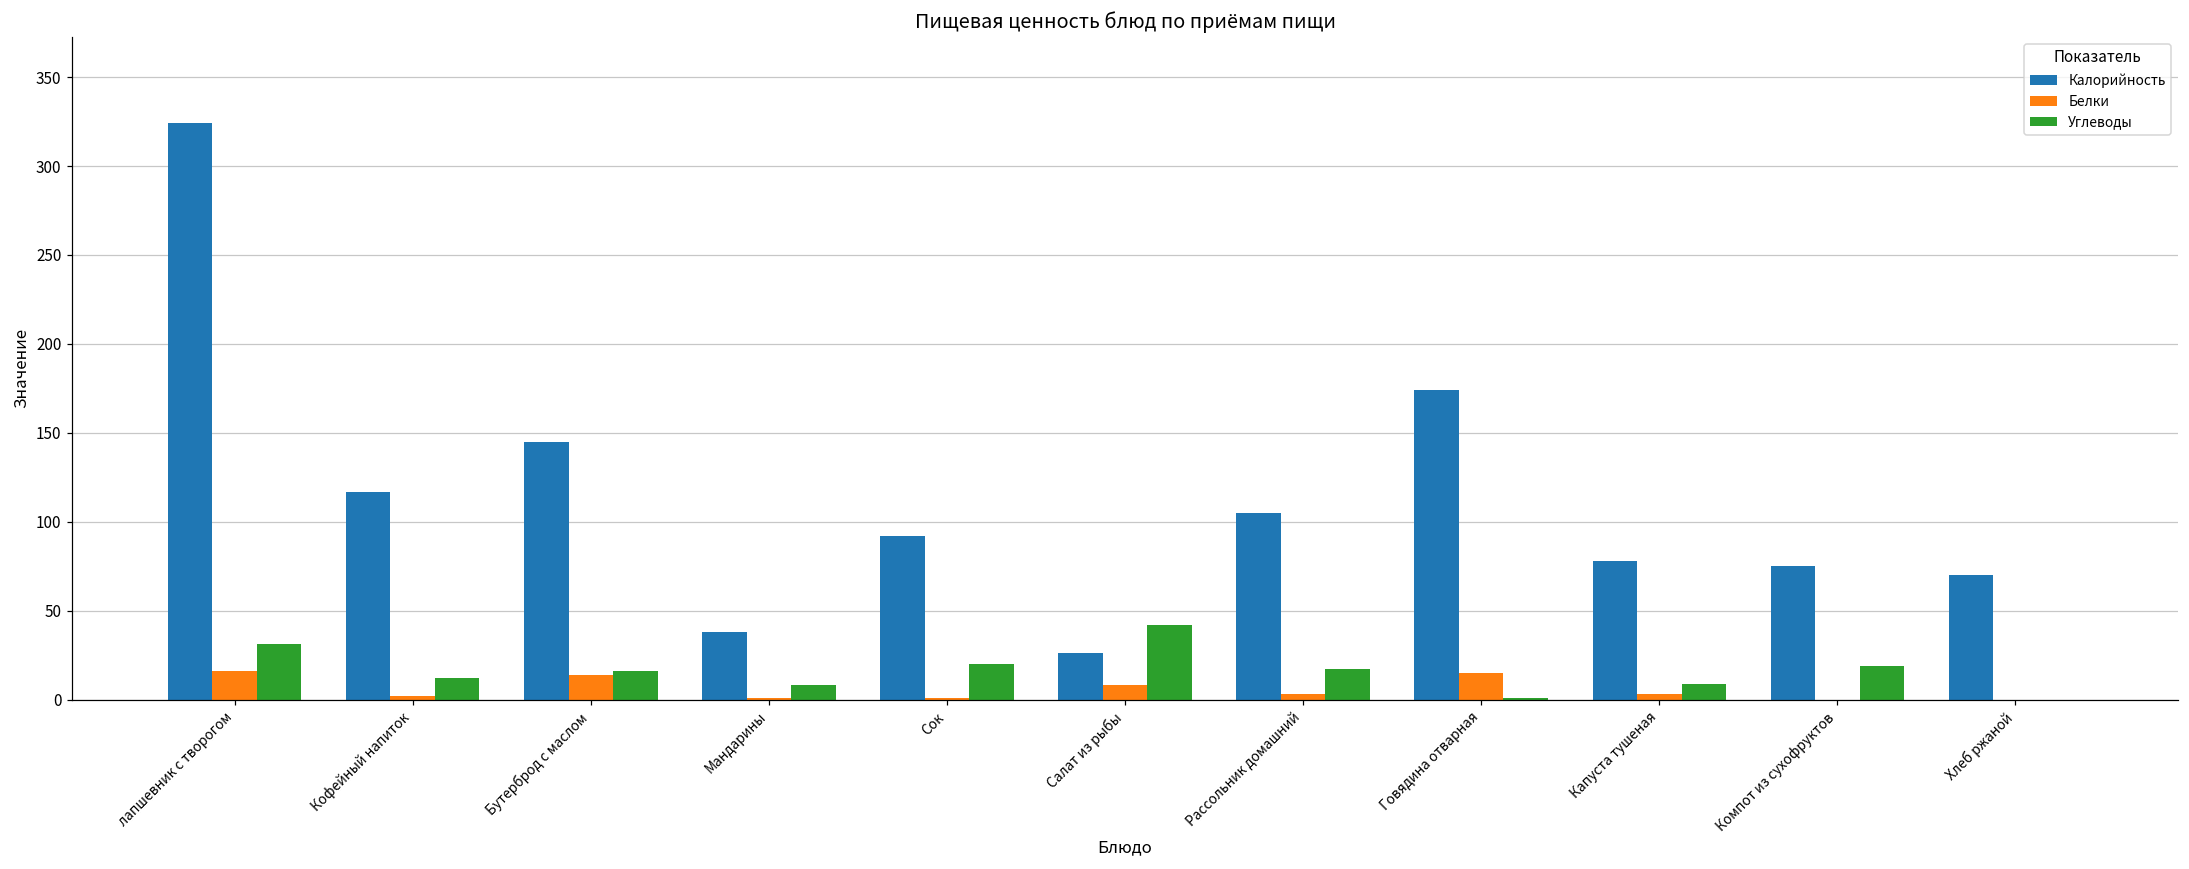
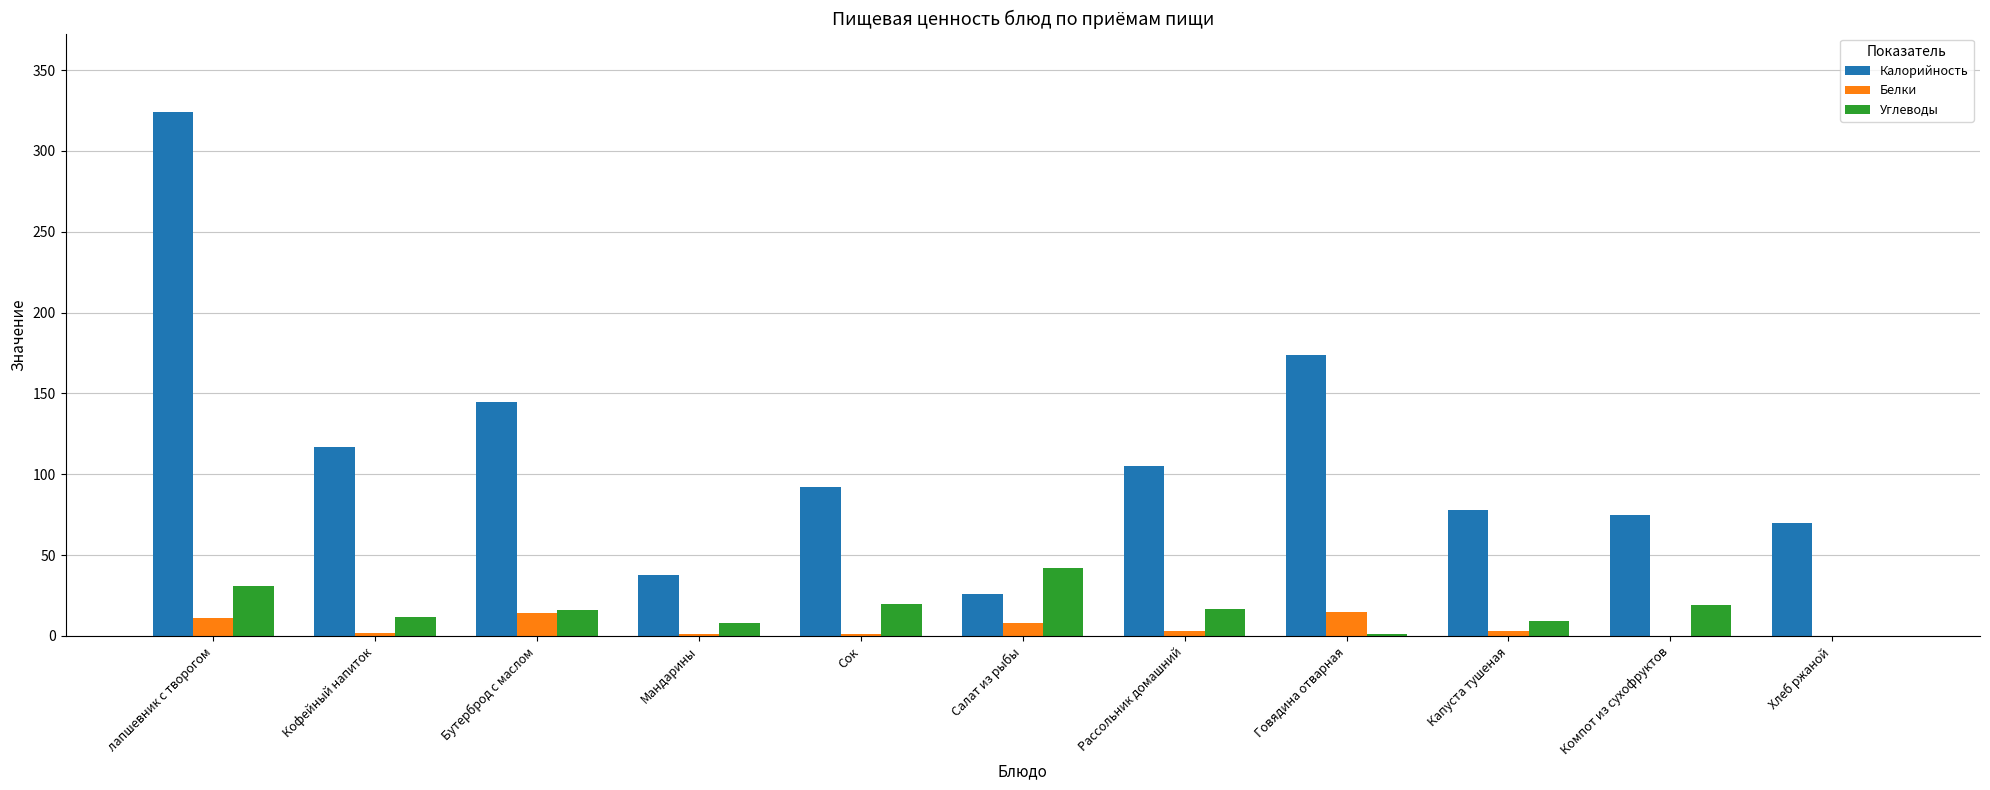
Белки, лапшевник с творогом: 16 -> 11
